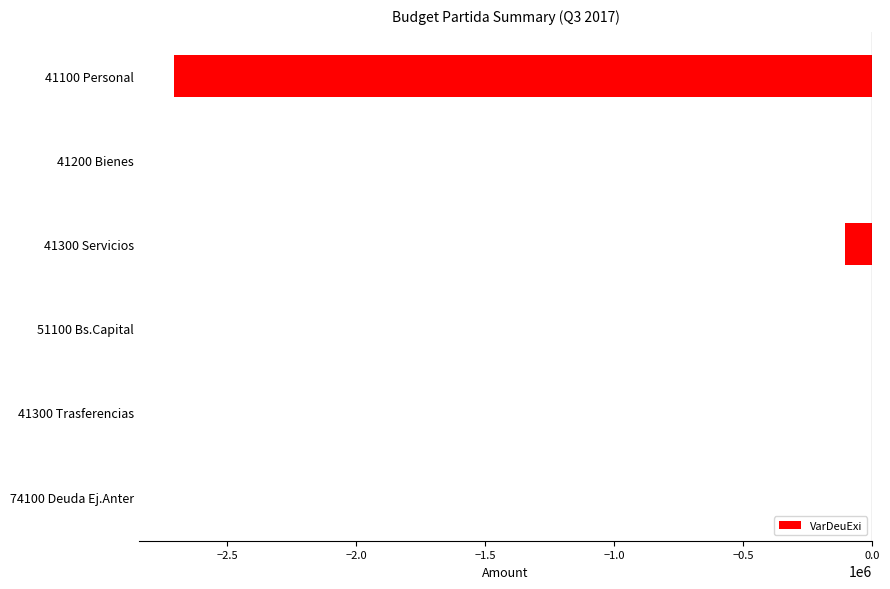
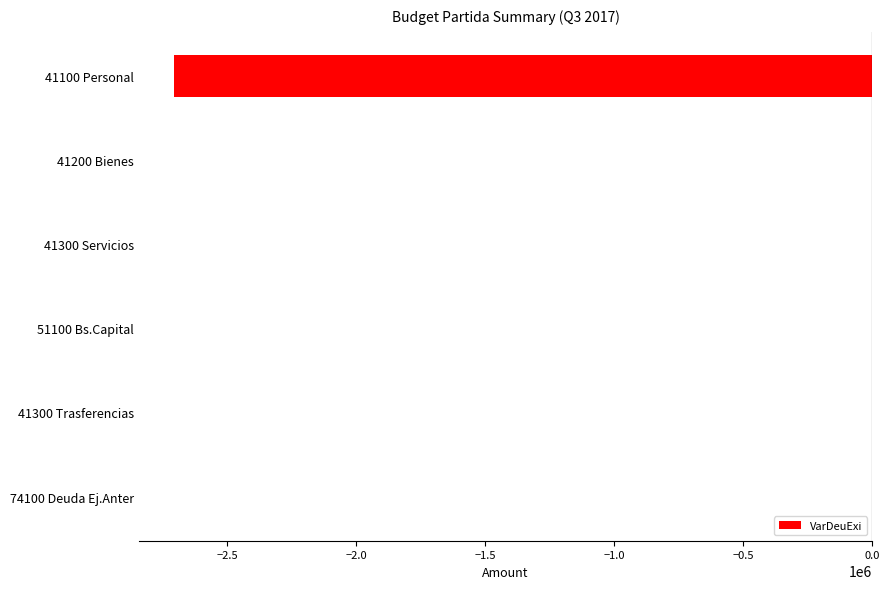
41300 Servicios: -100000 -> 0
